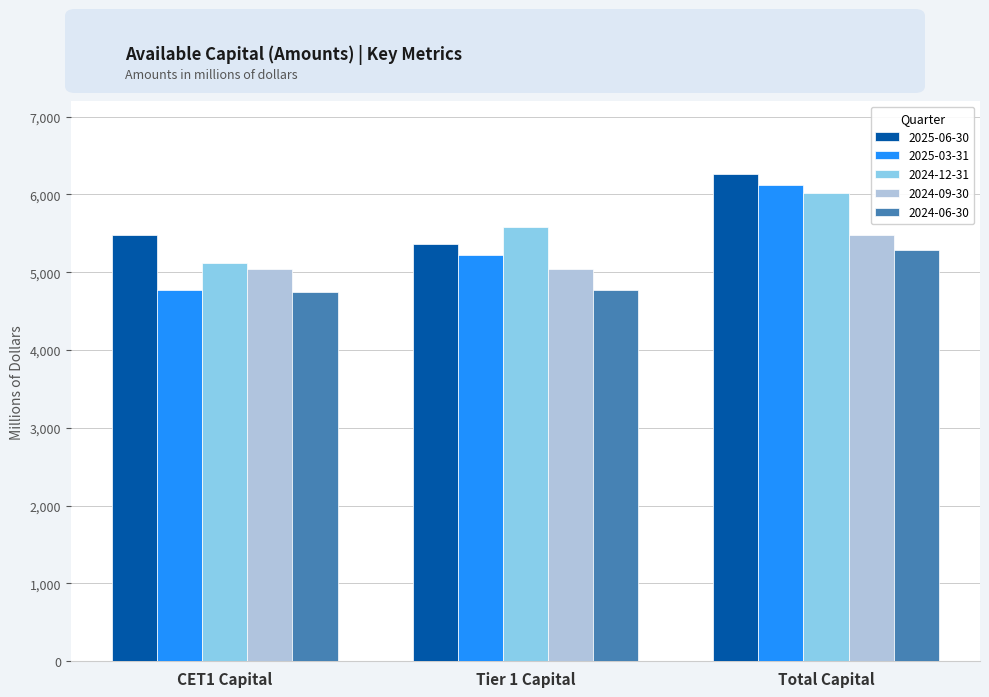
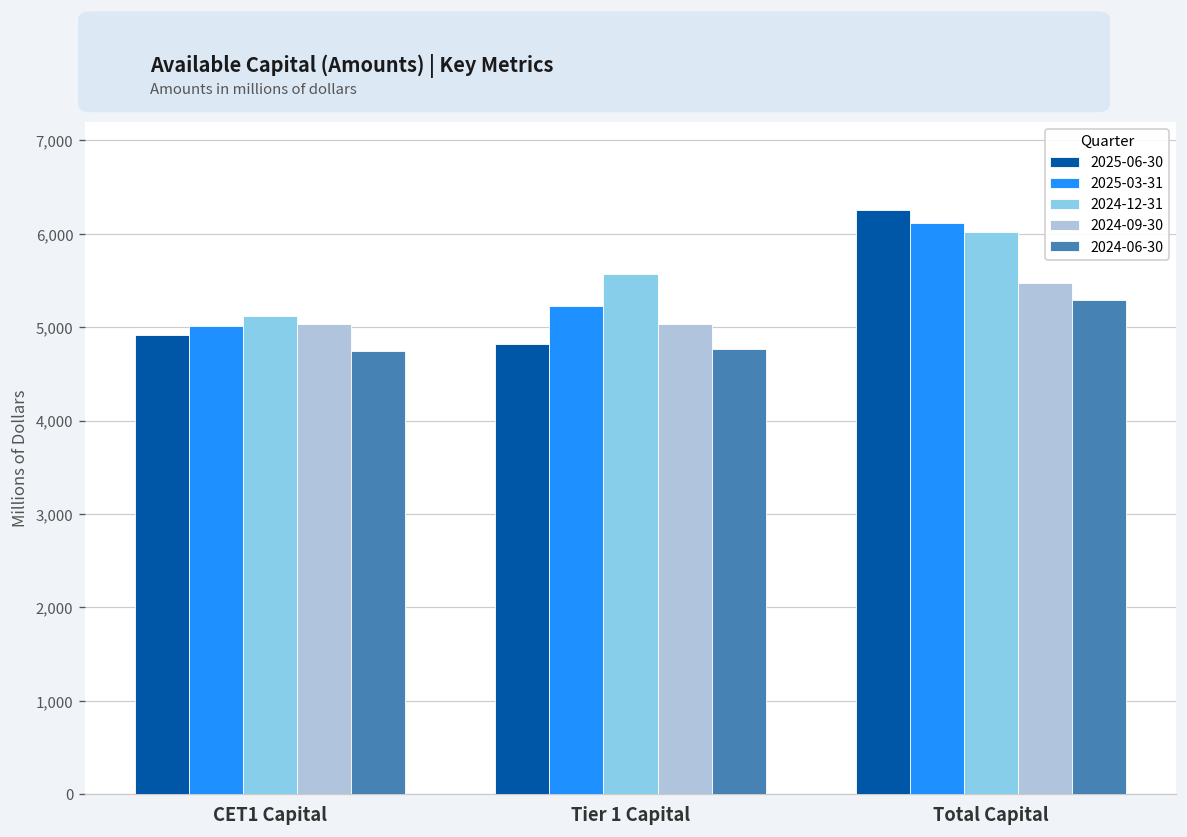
2025-06-30, CET1 Capital: 5,500 -> 4,900
2025-03-31, CET1 Capital: 4,800 -> 5,000
2025-06-30, Tier 1 Capital: 5,400 -> 4,800
